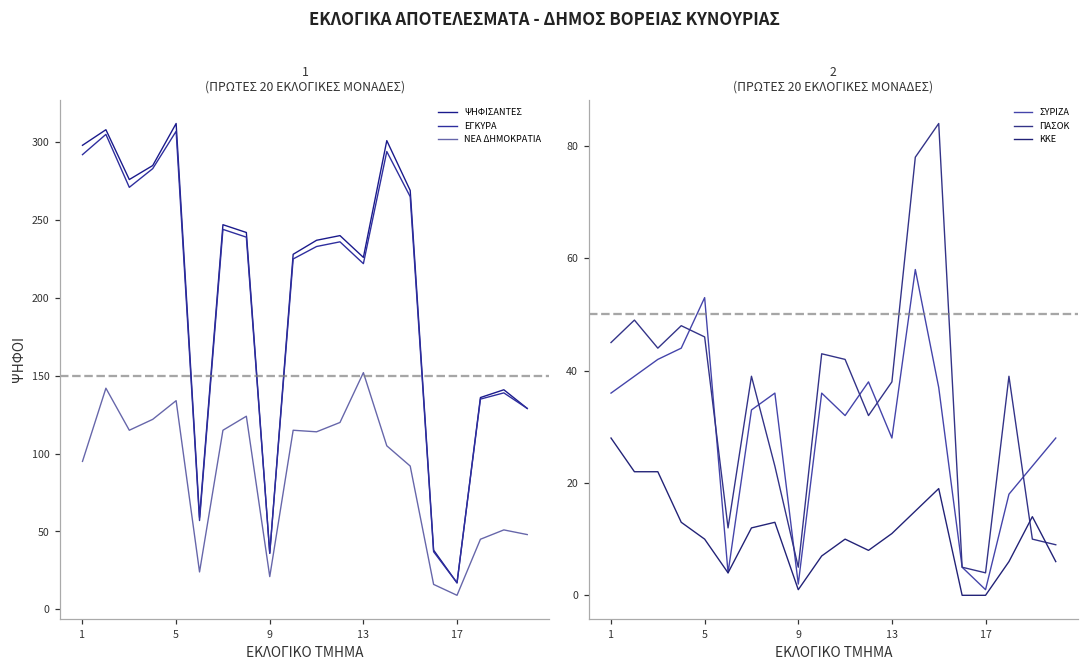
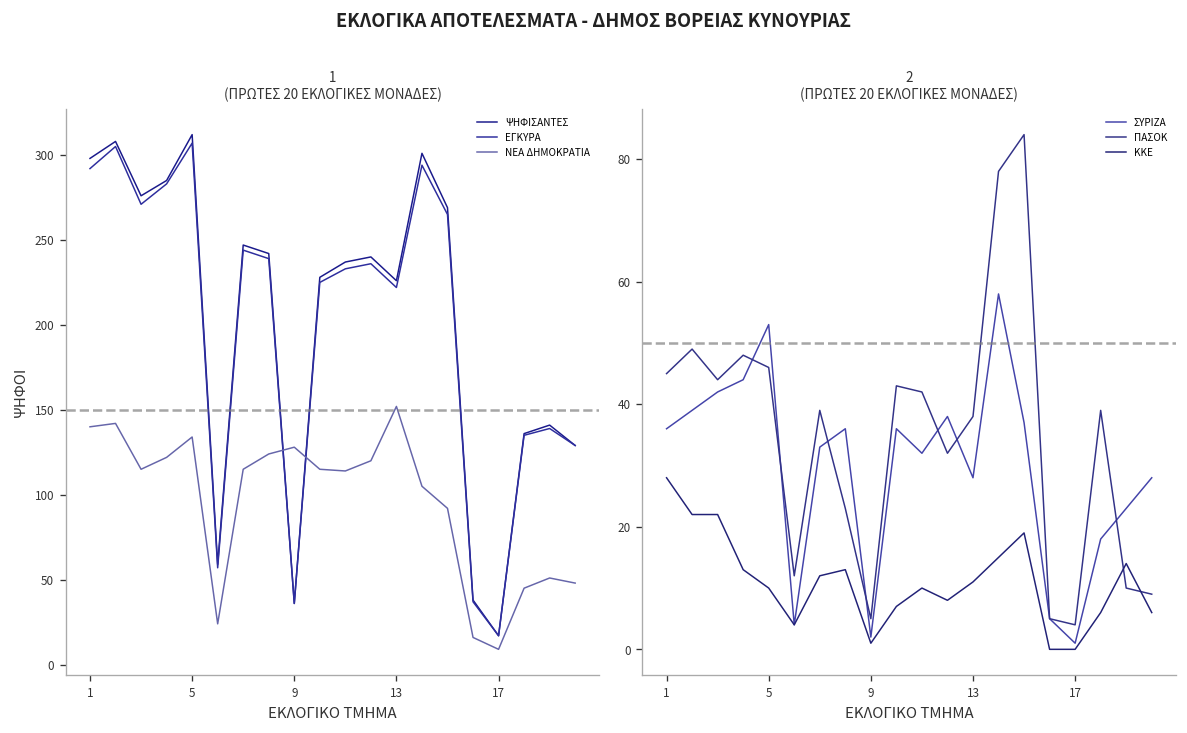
1 (ΠΡΩΤΕΣ 20 ΕΚΛΟΓΙΚΕΣ ΜΟΝΑΔΕΣ), ΝΕΑ ΔΗΜΟΚΡΑΤΙΑ, 1: 95 -> 140
1 (ΠΡΩΤΕΣ 20 ΕΚΛΟΓΙΚΕΣ ΜΟΝΑΔΕΣ), ΝΕΑ ΔΗΜΟΚΡΑΤΙΑ, 9: 21 -> 128
